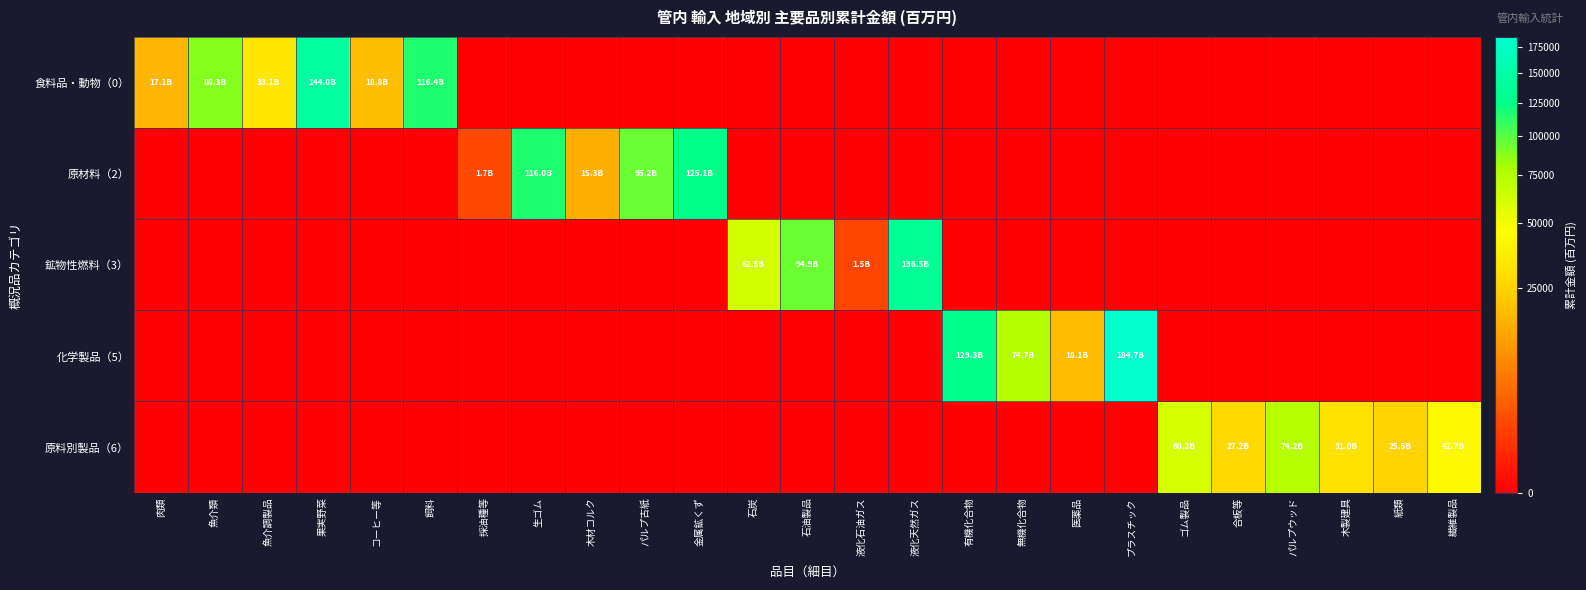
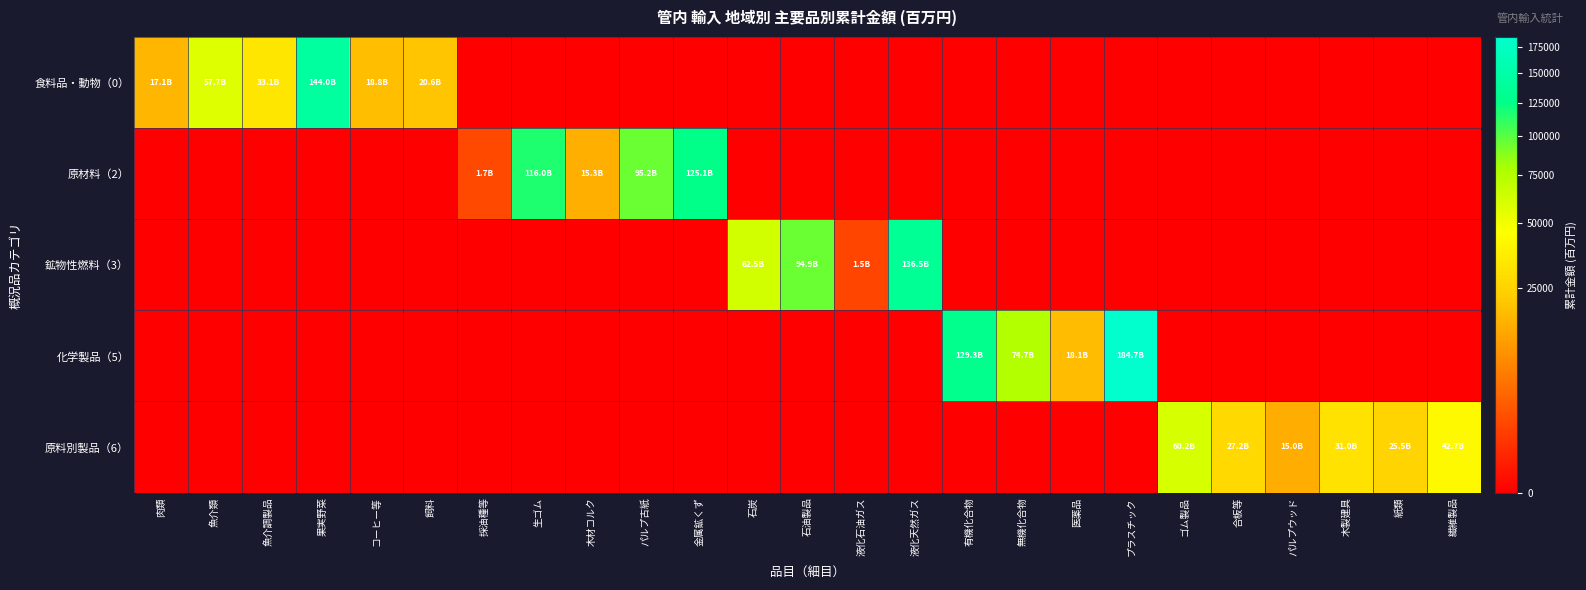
食料品・動物（0）, 魚介類: 88.3B -> 57.7B
食料品・動物（0）, 飼料: 116.4B -> 20.6B
原料別製品（6）, パルプウッド: 74.2B -> 15.0B
